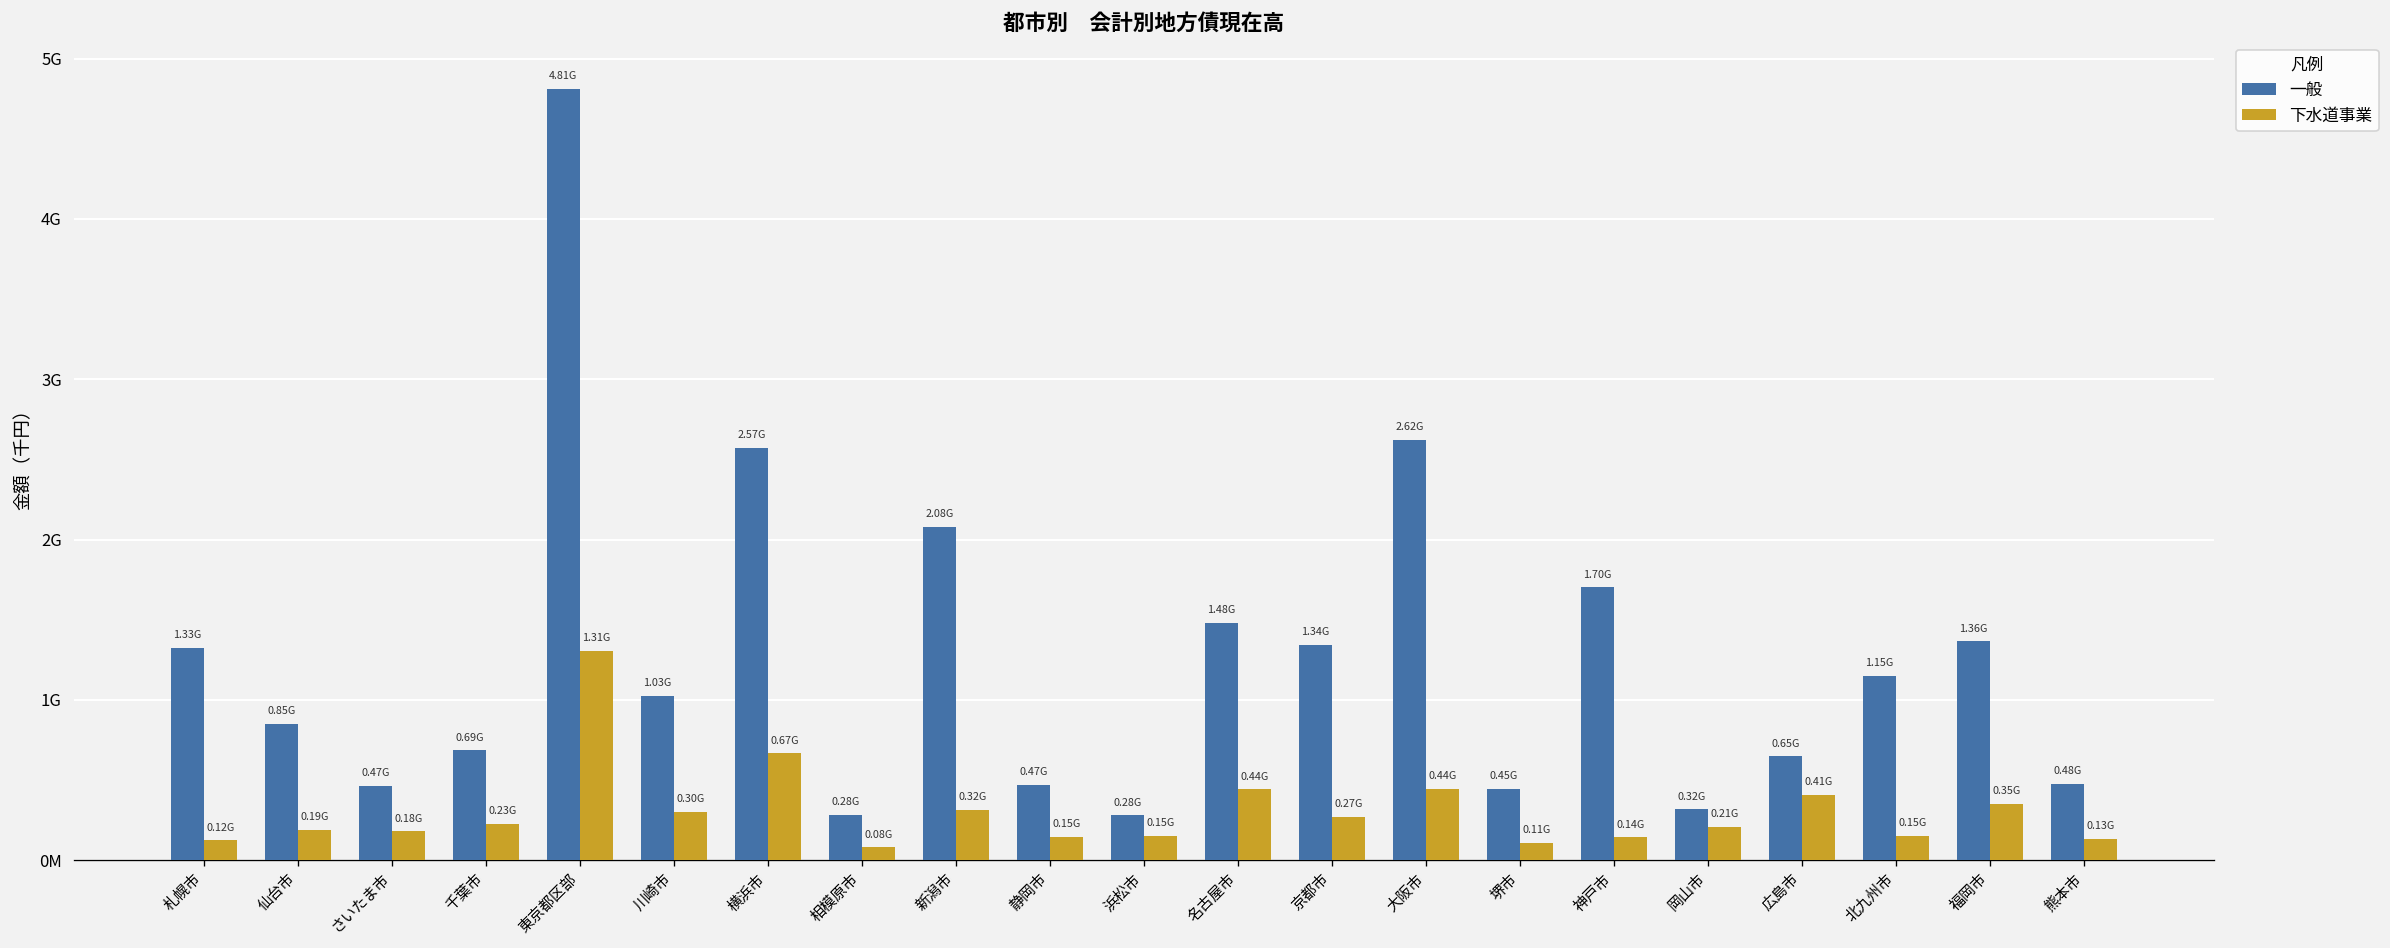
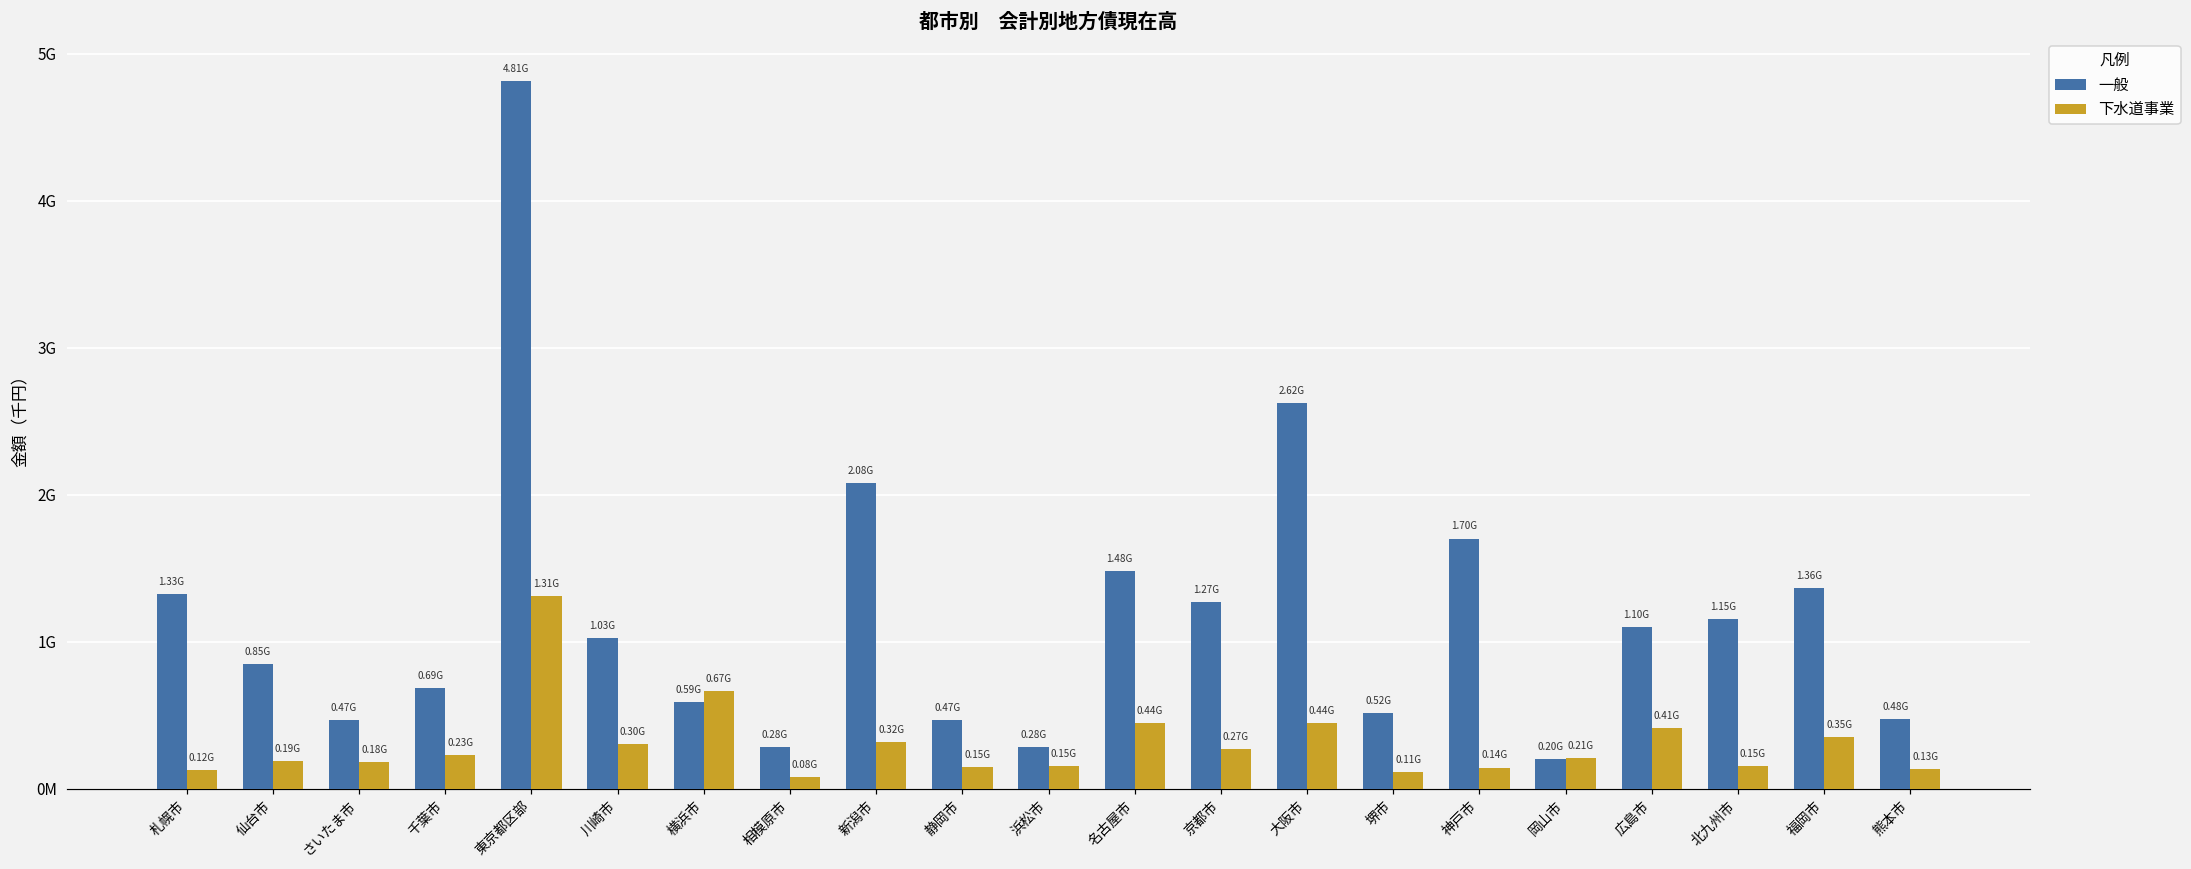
一般, 横浜市: 2.57G -> 0.59G
一般, 京都市: 1.34G -> 1.27G
一般, 堺市: 0.45G -> 0.52G
一般, 岡山市: 0.32G -> 0.20G
一般, 広島市: 0.65G -> 1.10G
